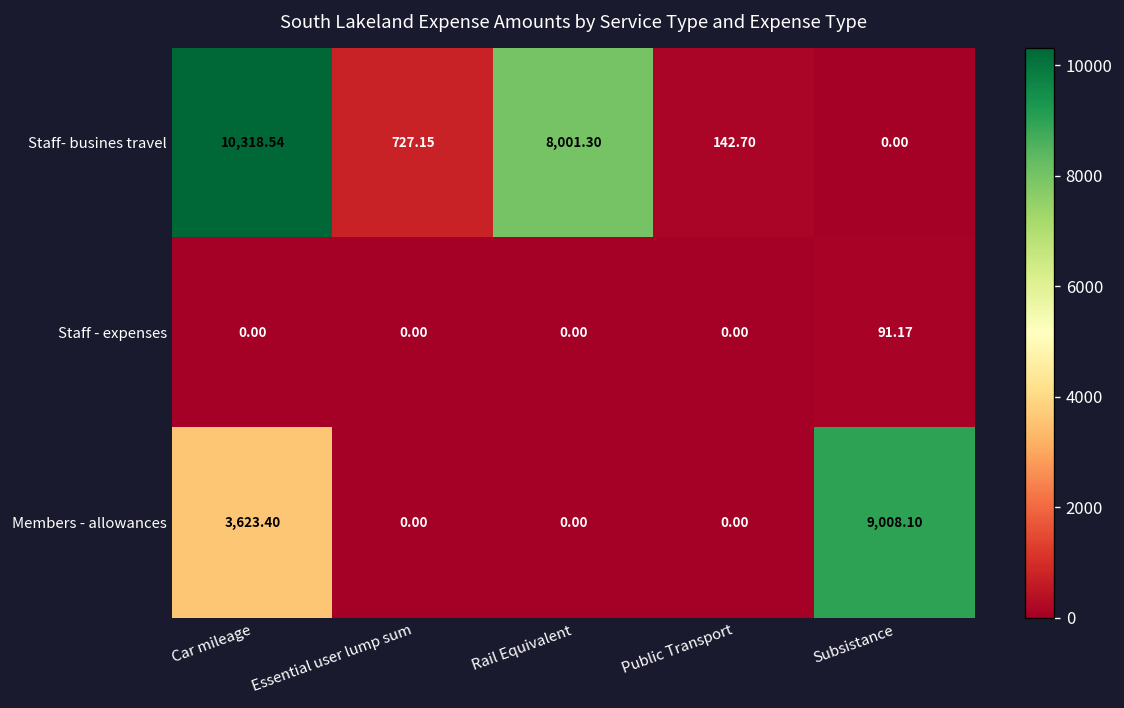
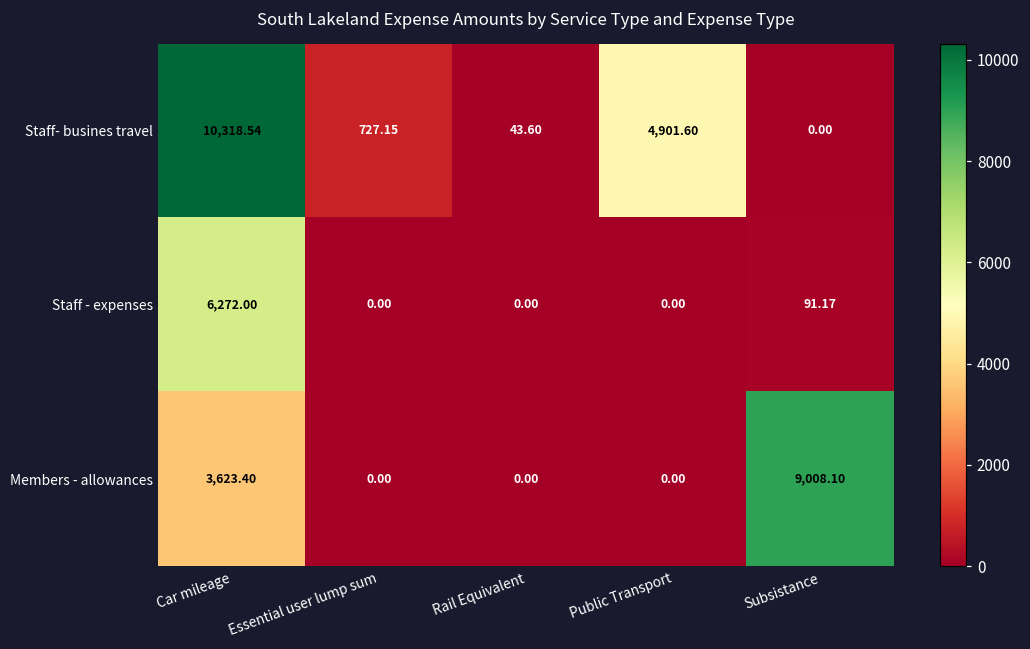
Staff- busines travel, Rail Equivalent: 8,001.30 -> 43.60
Staff- busines travel, Public Transport: 142.70 -> 4,901.60
Staff - expenses, Car mileage: 0.00 -> 6,272.00
